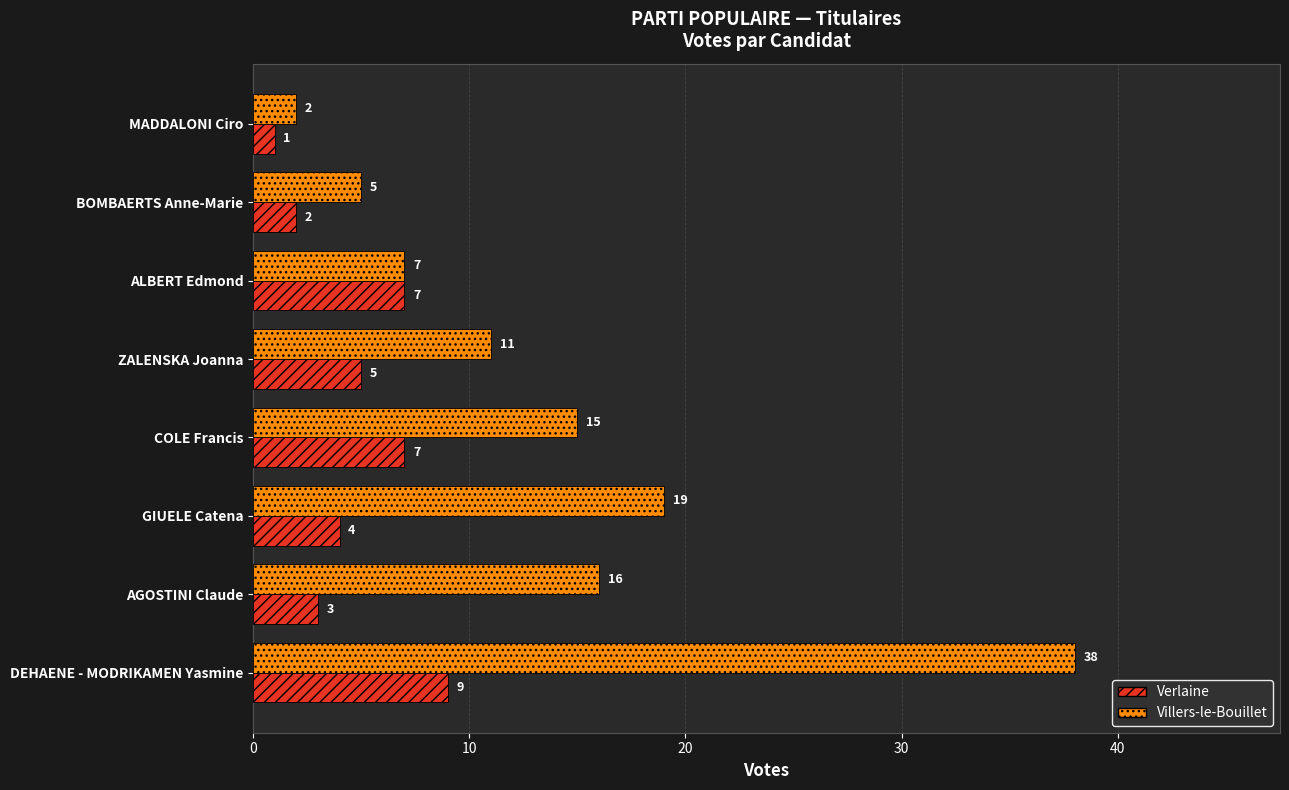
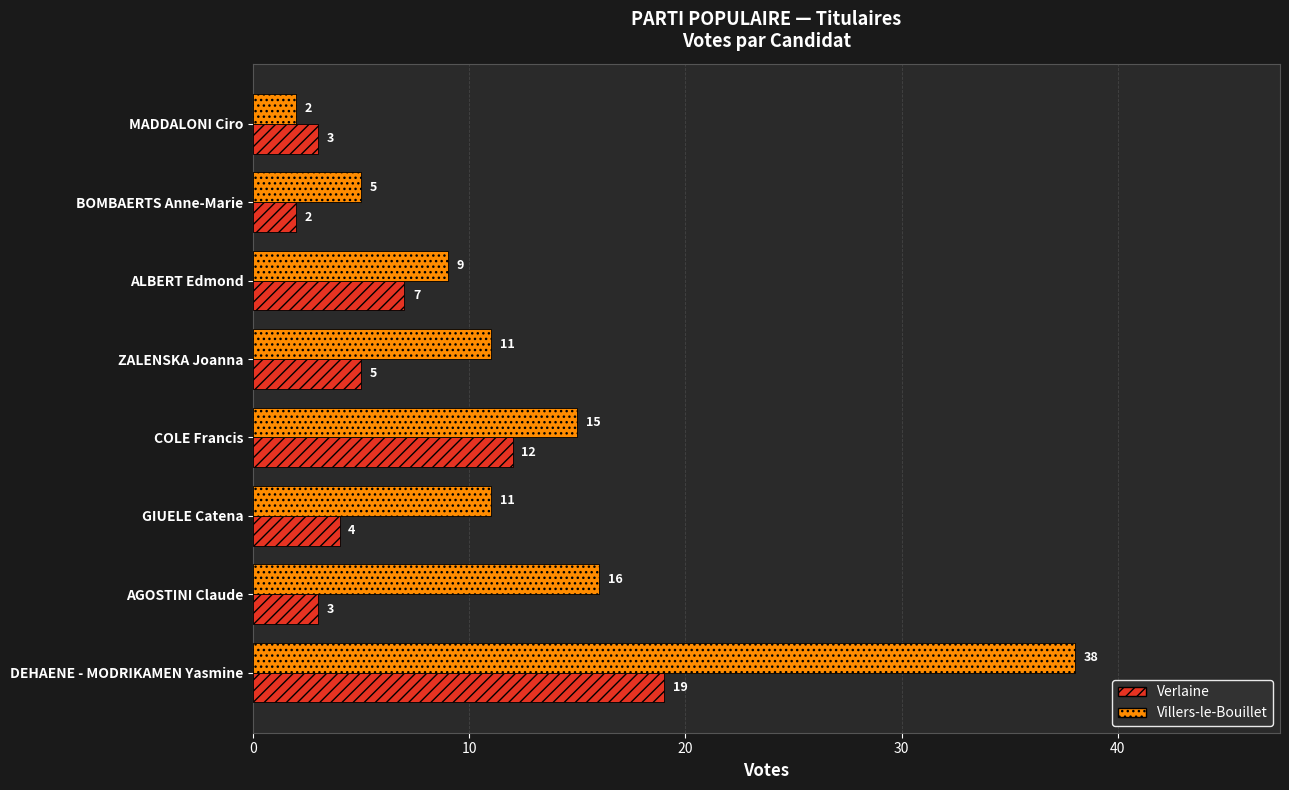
Verlaine, MADDALONI Ciro: 1 -> 3
Villers-le-Bouillet, ALBERT Edmond: 7 -> 9
Verlaine, COLE Francis: 7 -> 12
Villers-le-Bouillet, GIUELE Catena: 19 -> 11
Verlaine, DEHAENE - MODRIKAMEN Yasmine: 9 -> 19
